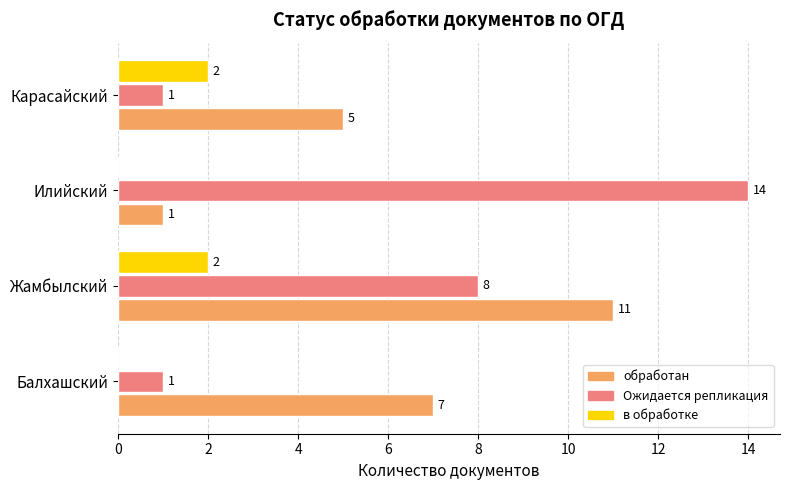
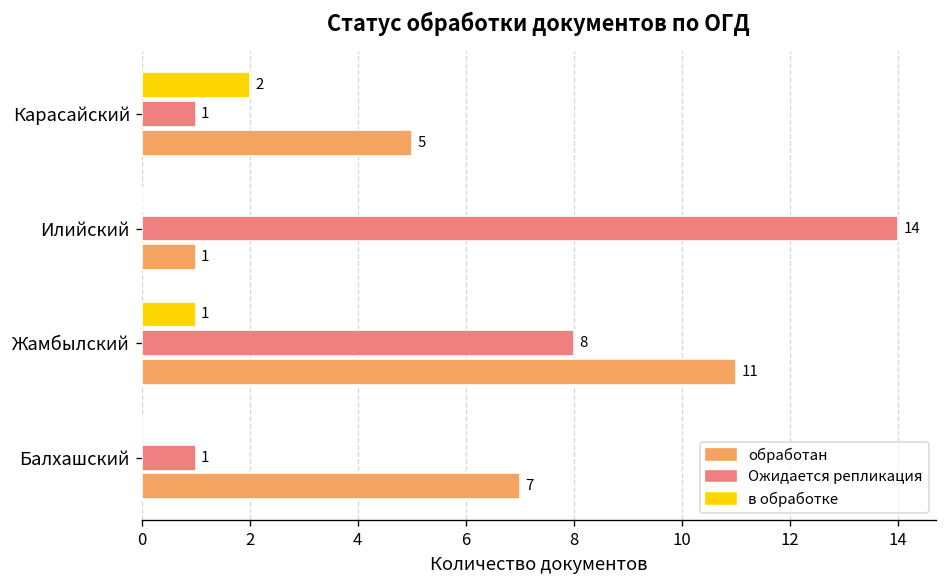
в обработке, Жамбылский: 2 -> 1
